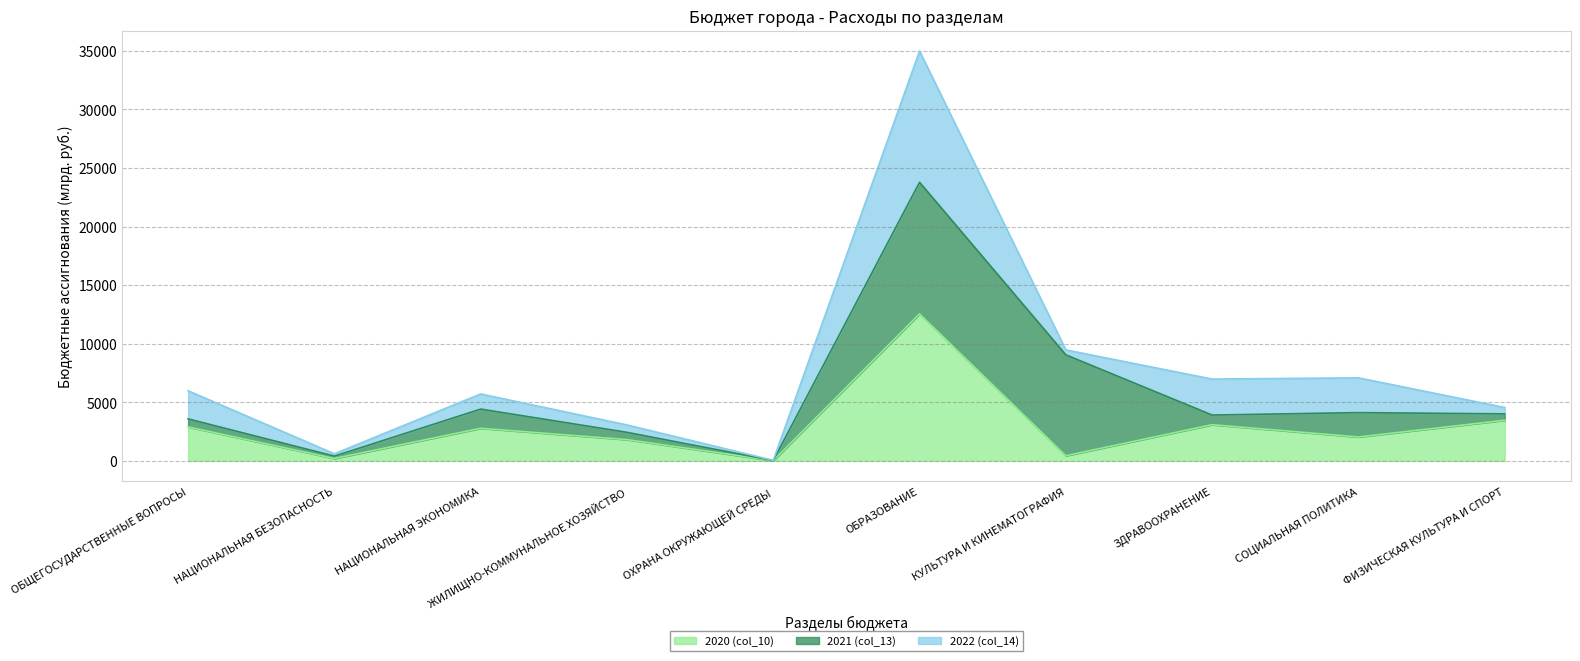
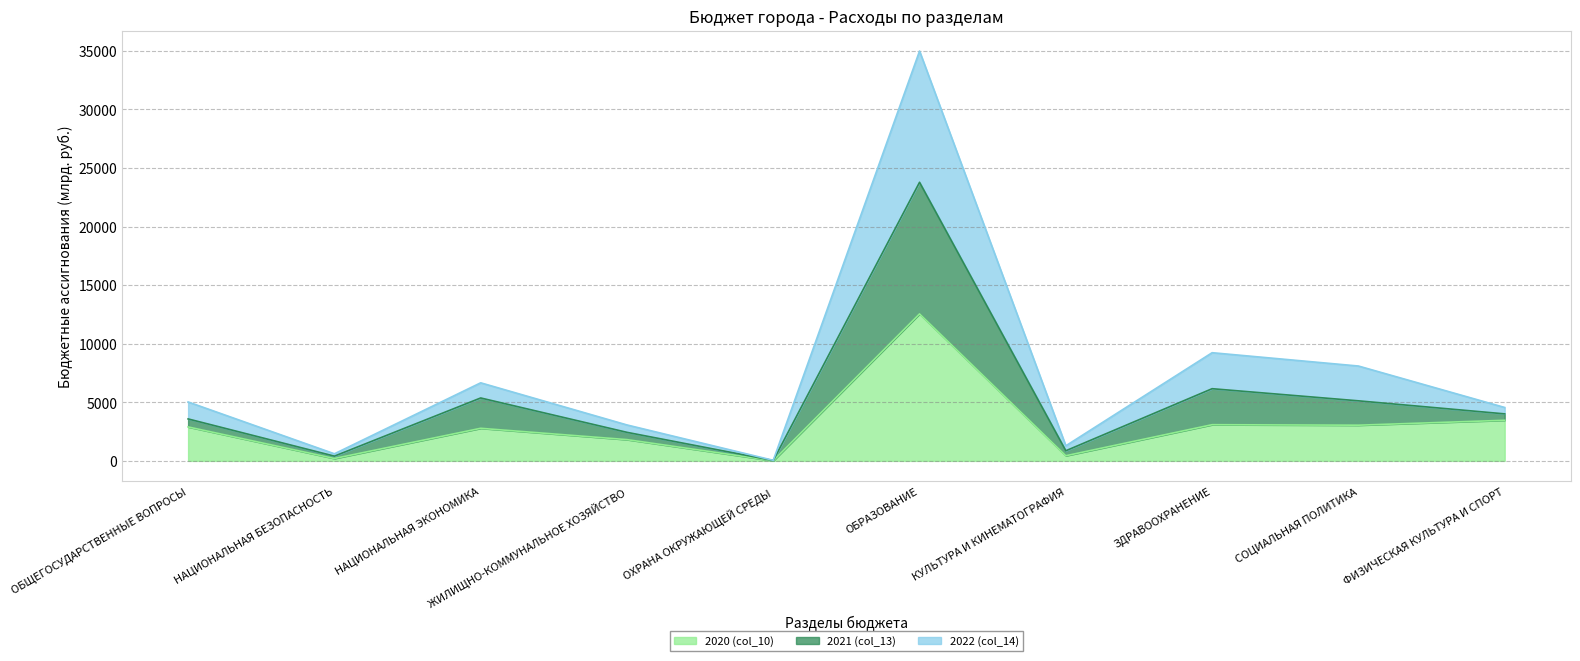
2022 (col_14), ОБЩЕГОСУДАРСТВЕННЫЕ ВОПРОСЫ: 2400 -> 1400
2021 (col_13), НАЦИОНАЛЬНАЯ ЭКОНОМИКА: 1600 -> 2600
2021 (col_13), КУЛЬТУРА И КИНЕМАТОГРАФИЯ: 8600 -> 400
2021 (col_13), ЗДРАВООХРАНЕНИЕ: 800 -> 3100
2020 (col_10), СОЦИАЛЬНАЯ ПОЛИТИКА: 2000 -> 3000
